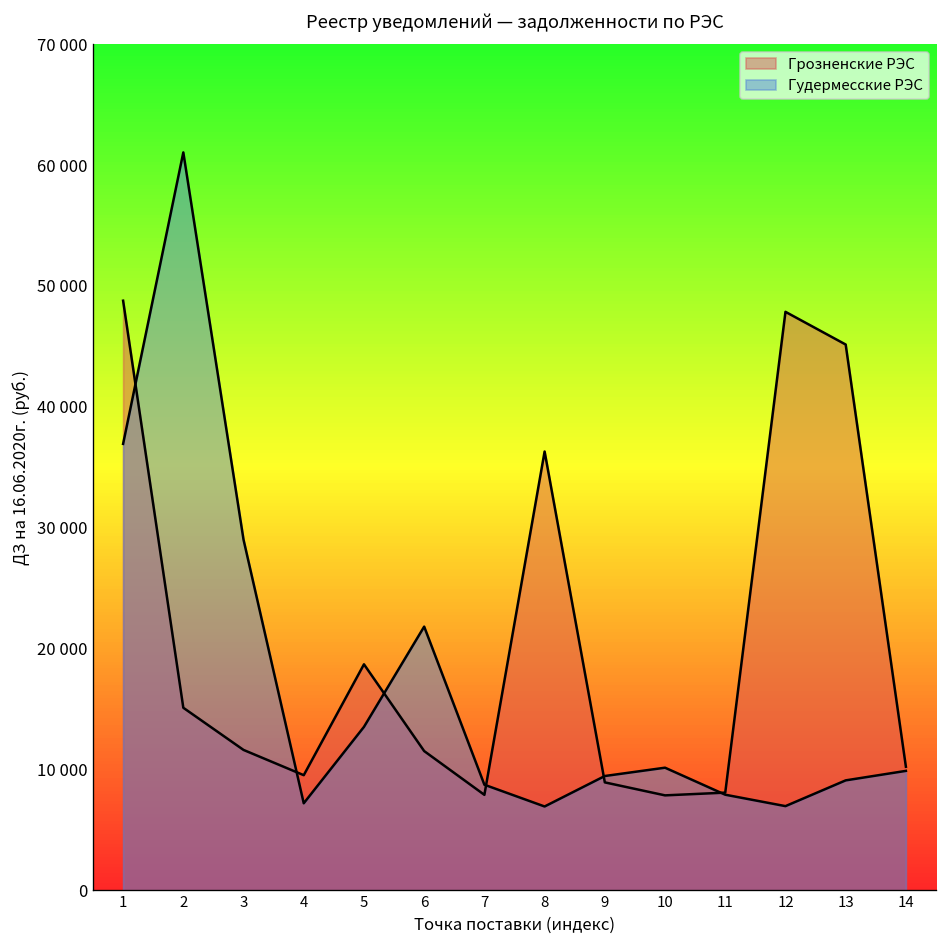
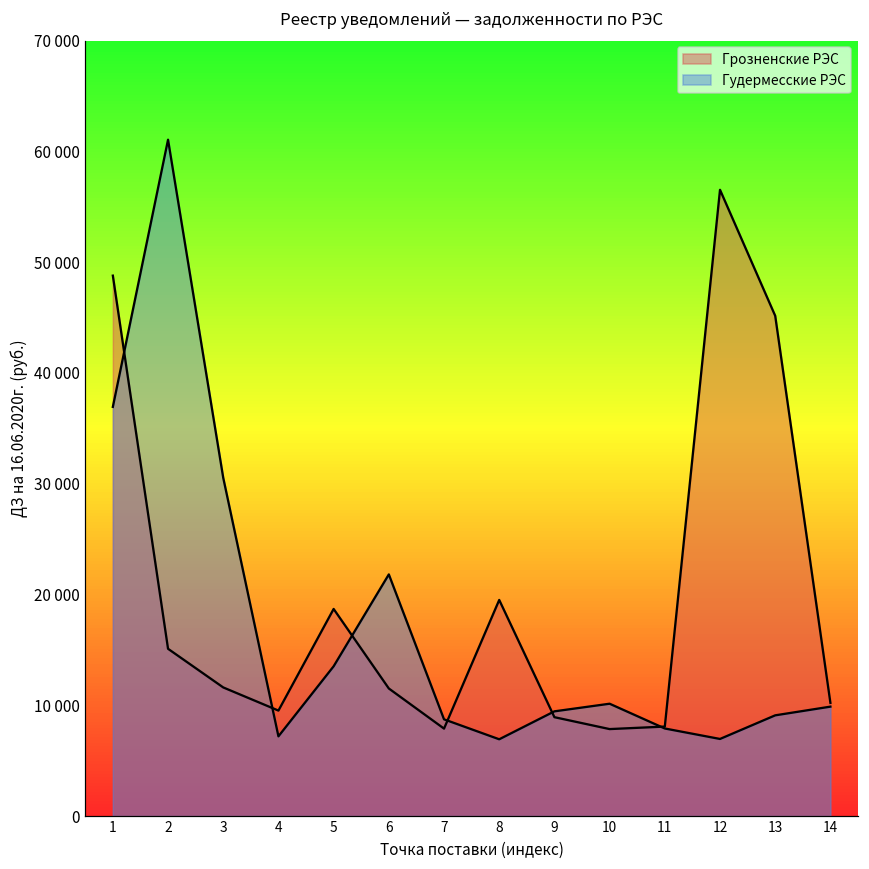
Гудермесские РЭС, 3: 29000 -> 30500
Грозненские РЭС, 8: 36300 -> 19500
Грозненские РЭС, 12: 47900 -> 56500
